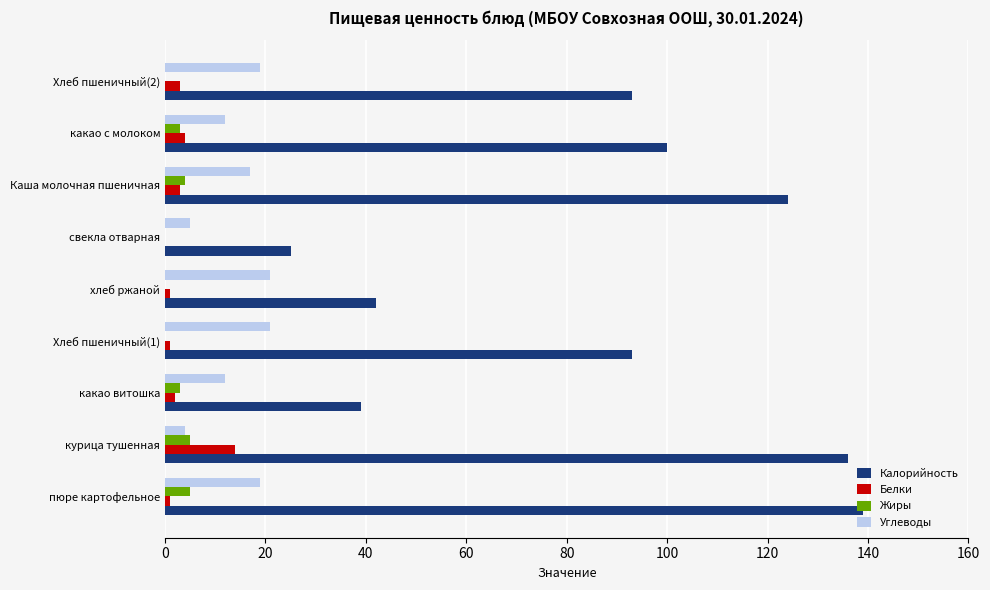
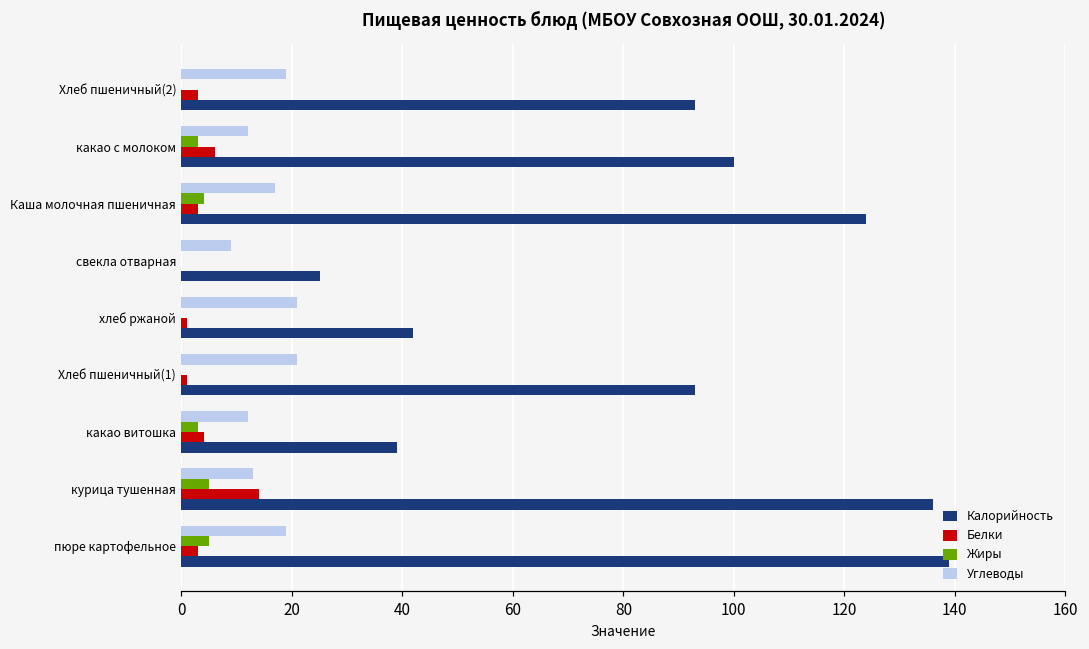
Белки, какао с молоком: 4 -> 6
Углеводы, свекла отварная: 5 -> 9
Белки, какао витошка: 2 -> 4
Углеводы, курица тушенная: 4 -> 13
Белки, пюре картофельное: 1 -> 3
